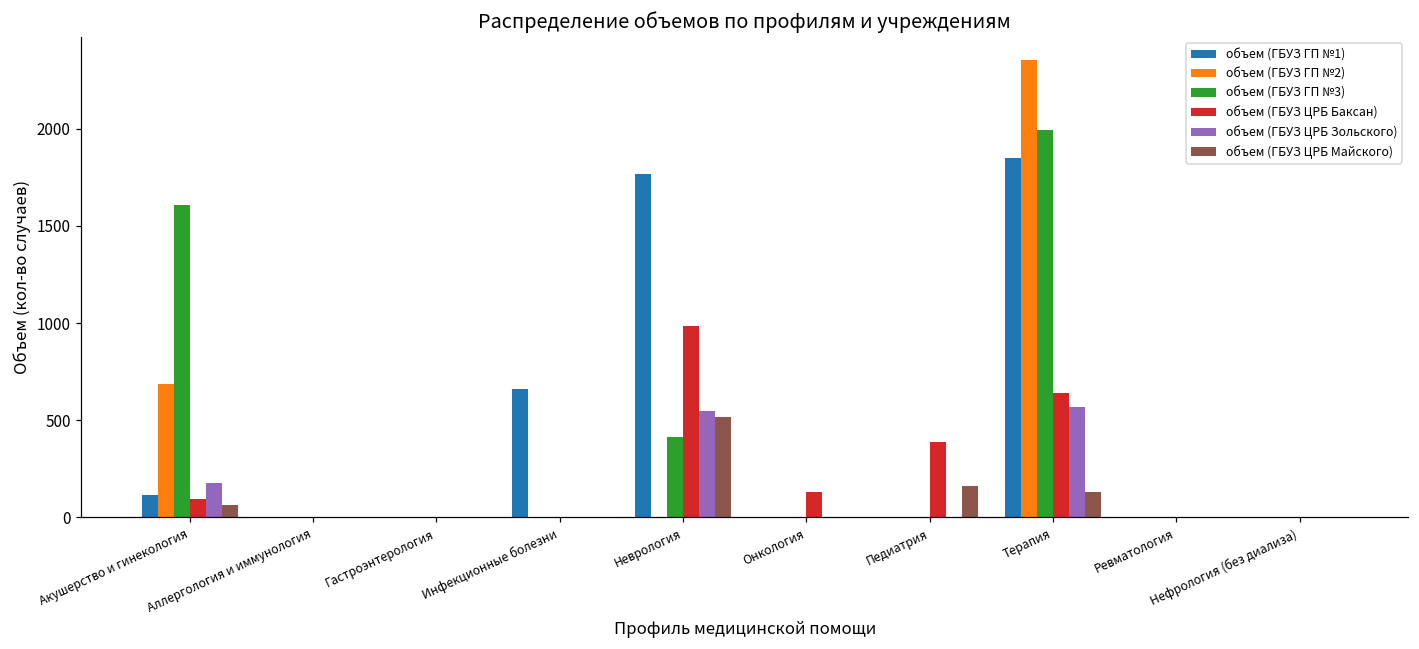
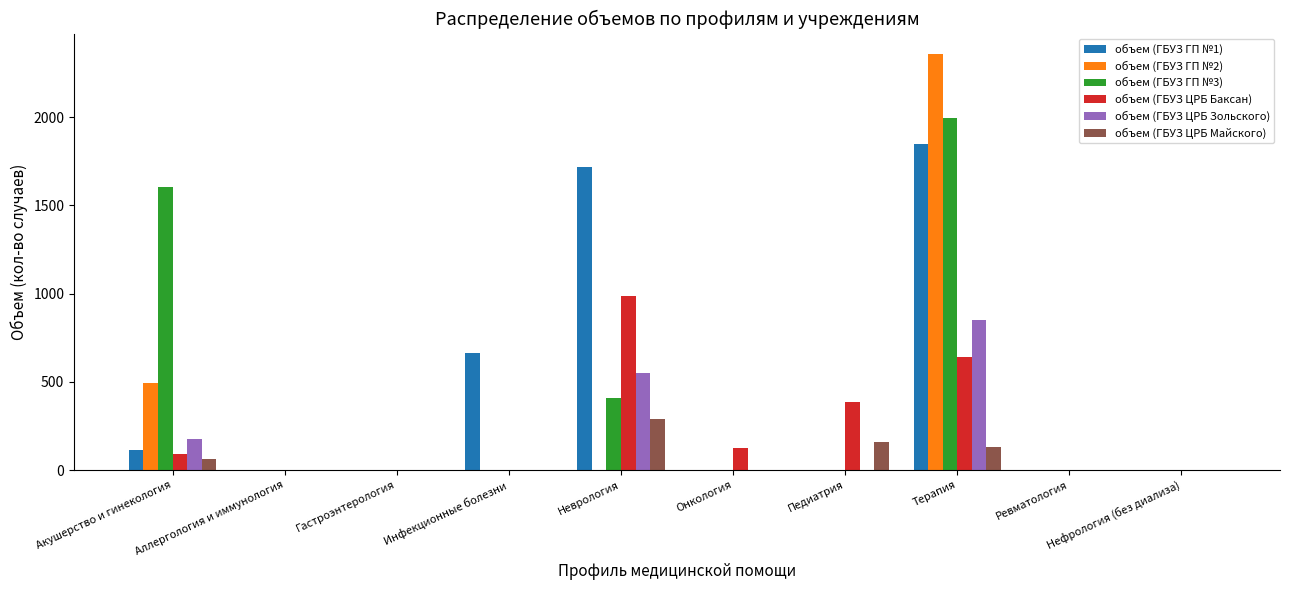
объем (ГБУЗ ГП №2), Акушерство и гинекология: 680 -> 490
объем (ГБУЗ ГП №1), Неврология: 1770 -> 1720
объем (ГБУЗ ЦРБ Майского), Неврология: 510 -> 290
объем (ГБУЗ ЦРБ Зольского), Терапия: 570 -> 850
